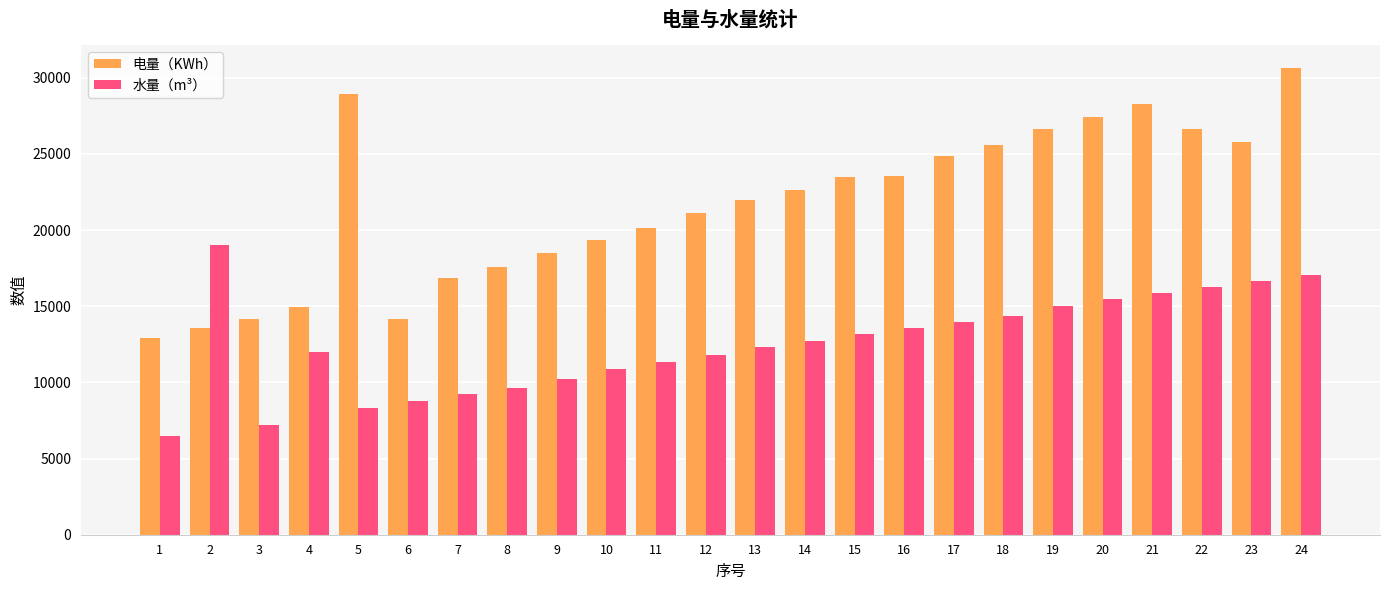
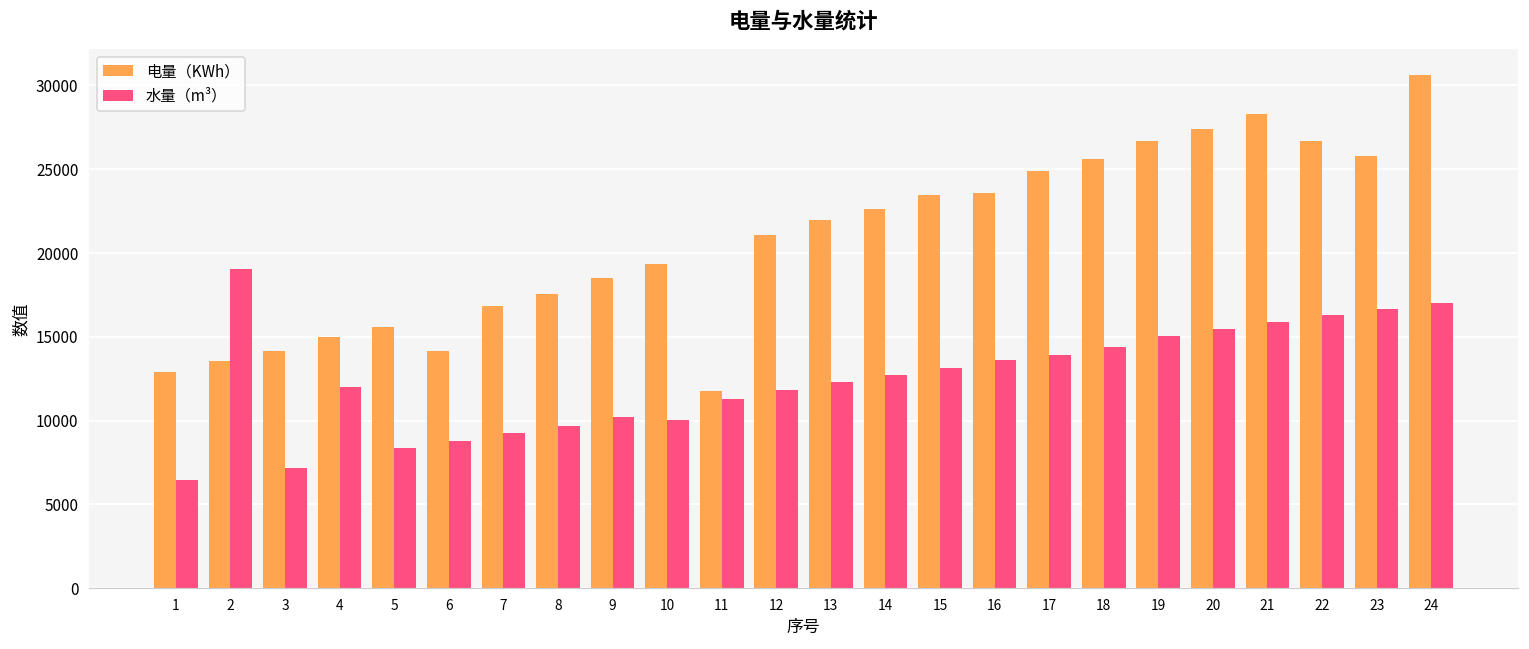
电量（KWh）, 5: 28900 -> 15600
水量（m³）, 10: 10900 -> 10000
电量（KWh）, 11: 20200 -> 11800
